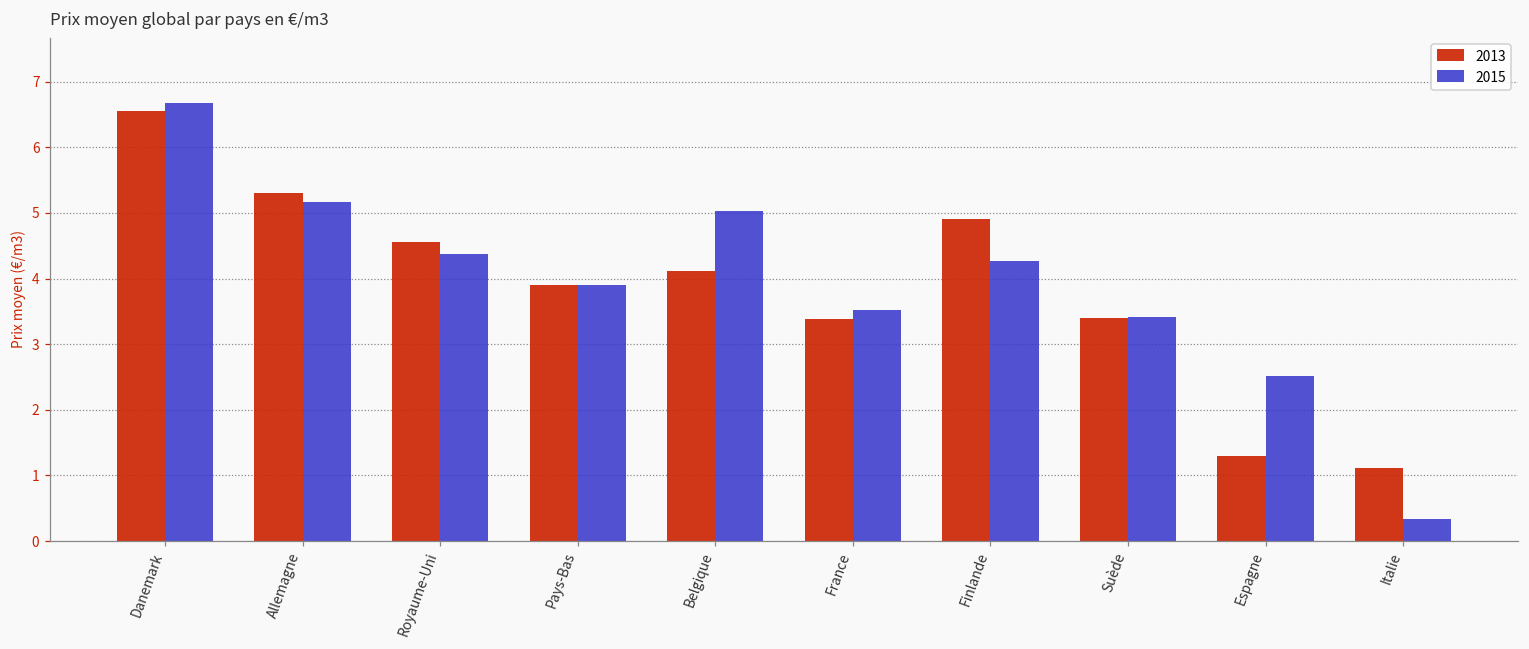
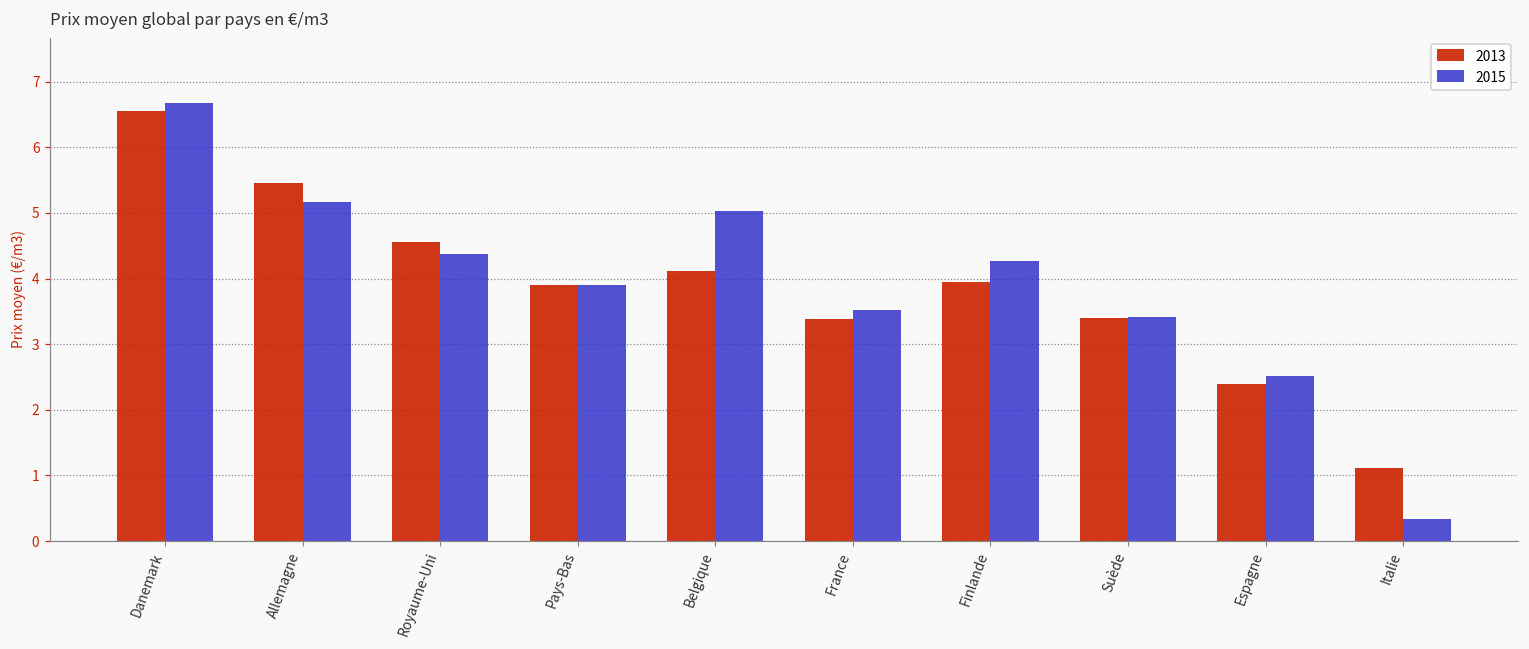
2013, Allemagne: 5.3 -> 5.5
2013, Finlande: 4.9 -> 4.0
2013, Espagne: 1.3 -> 2.4
